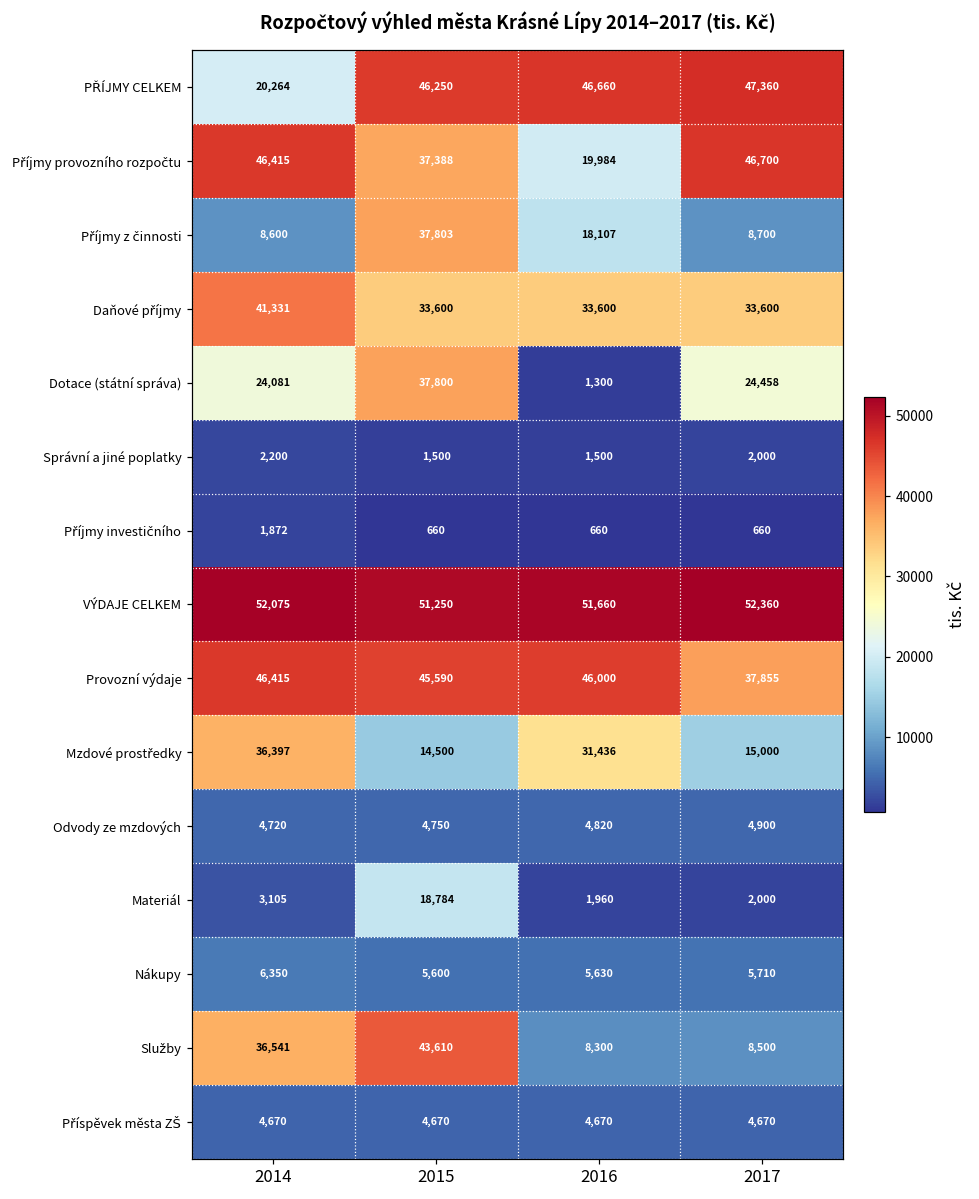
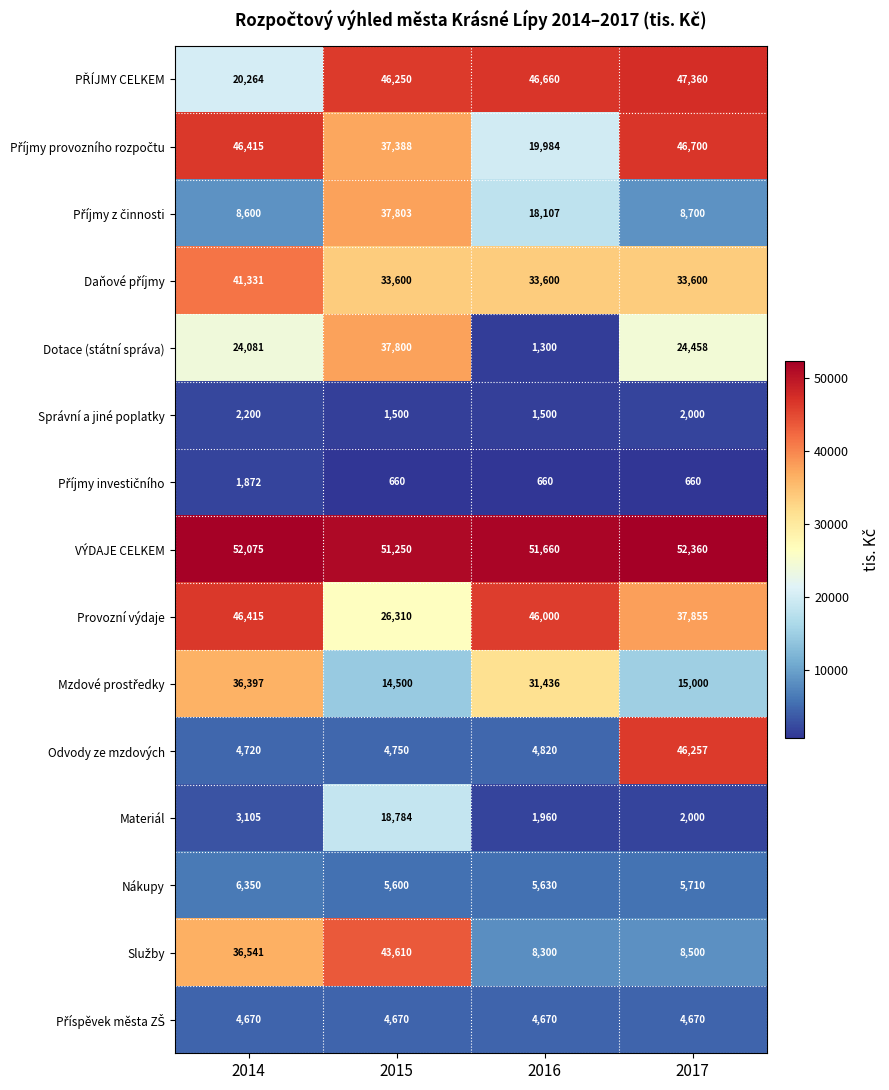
Provozní výdaje, 2015: 45,590 -> 26,310
Odvody ze mzdových, 2017: 4,900 -> 46,257
